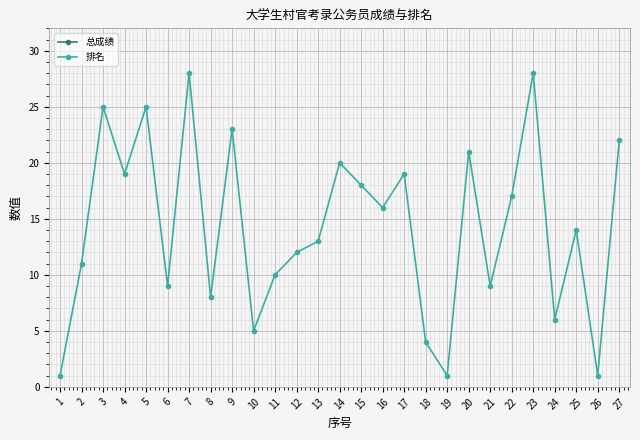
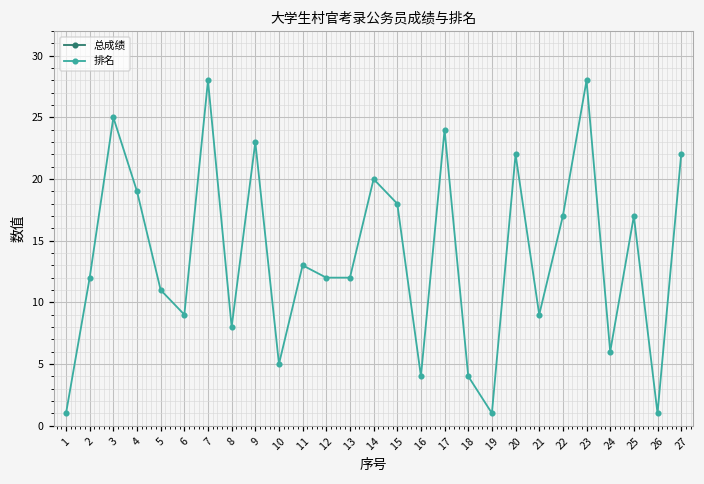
排名, 2: 11 -> 12
排名, 5: 25 -> 11
排名, 11: 10 -> 13
排名, 13: 13 -> 12
排名, 16: 16 -> 4
排名, 17: 19 -> 24
排名, 20: 21 -> 22
排名, 25: 14 -> 17
